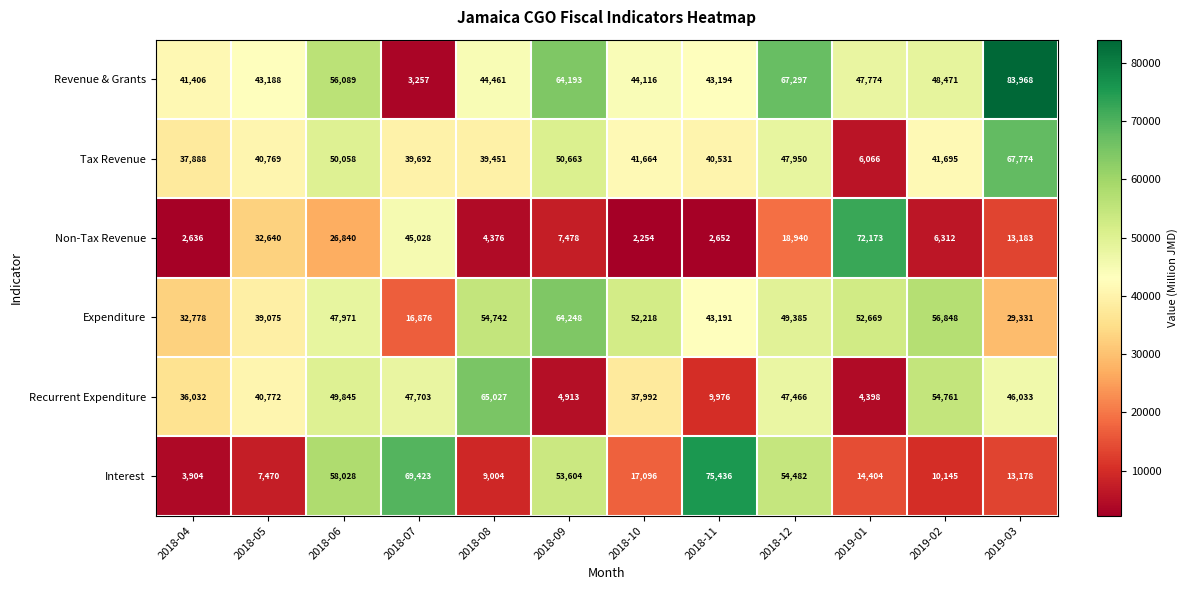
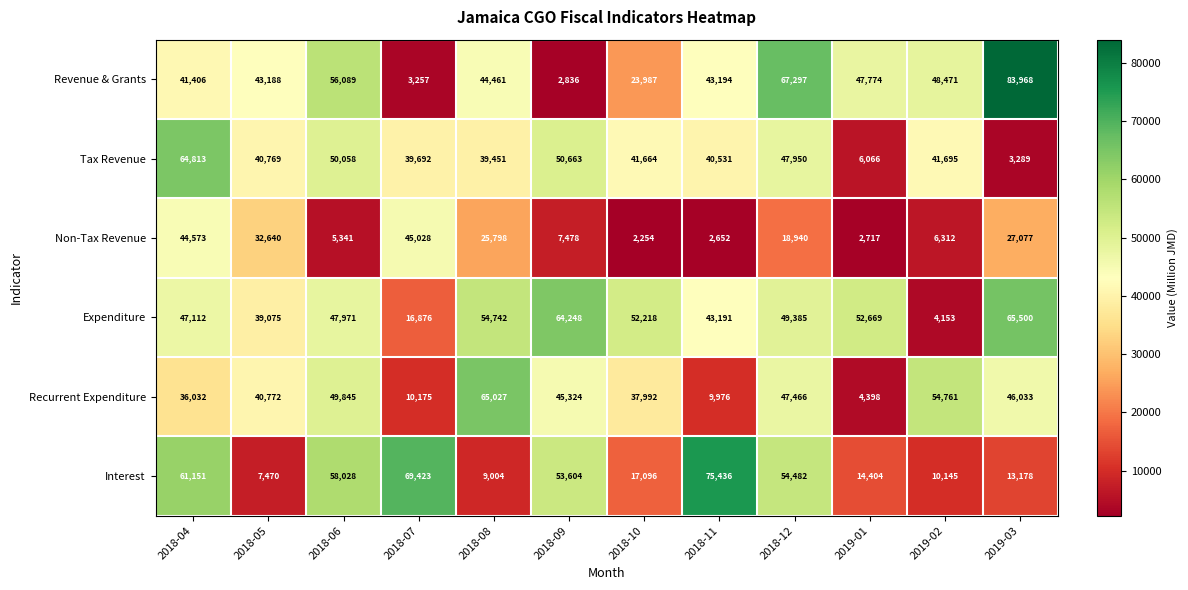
Revenue & Grants, 2018-09: 64,193 -> 2,836
Revenue & Grants, 2018-10: 44,116 -> 23,987
Tax Revenue, 2018-04: 37,888 -> 64,813
Tax Revenue, 2019-03: 67,774 -> 3,289
Non-Tax Revenue, 2018-04: 2,636 -> 44,573
Non-Tax Revenue, 2018-06: 26,840 -> 5,341
Non-Tax Revenue, 2018-08: 4,376 -> 25,798
Non-Tax Revenue, 2019-01: 72,173 -> 2,717
Non-Tax Revenue, 2019-03: 13,183 -> 27,077
Expenditure, 2018-04: 32,778 -> 47,112
Expenditure, 2019-02: 56,848 -> 4,153
Expenditure, 2019-03: 29,331 -> 65,500
Recurrent Expenditure, 2018-07: 47,703 -> 10,175
Recurrent Expenditure, 2018-09: 4,913 -> 45,324
Interest, 2018-04: 3,904 -> 61,151
